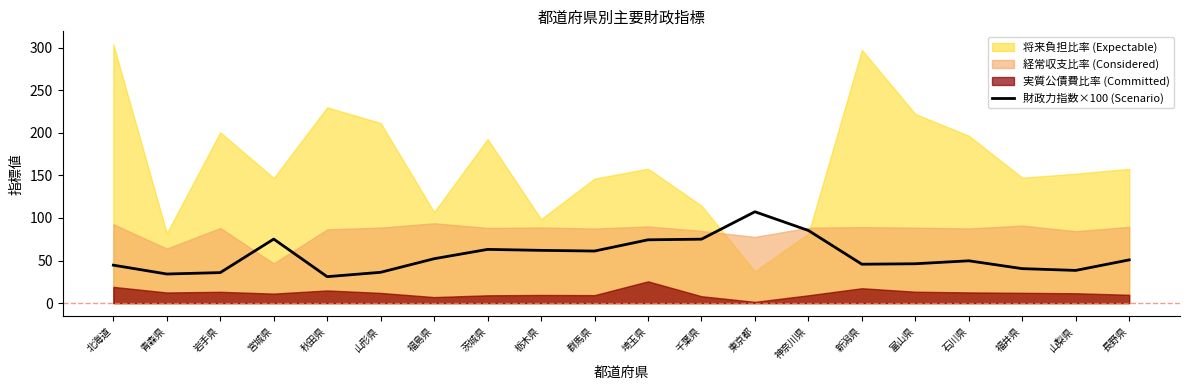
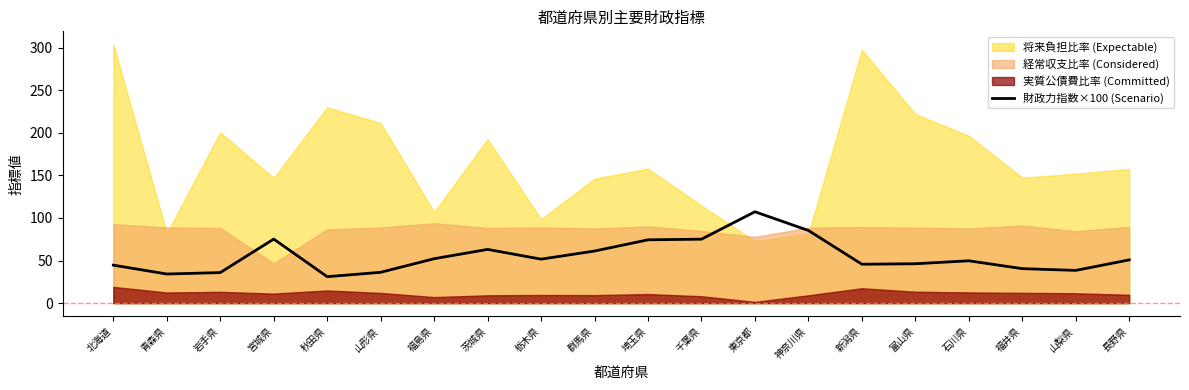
経常収支比率 (Considered), 青森県: 60 -> 90
財政力指数×100 (Scenario), 栃木県: 60 -> 50
実質公債費比率 (Committed), 埼玉県: 30 -> 10
将来負担比率 (Expectable), 東京都: 40 -> 70
